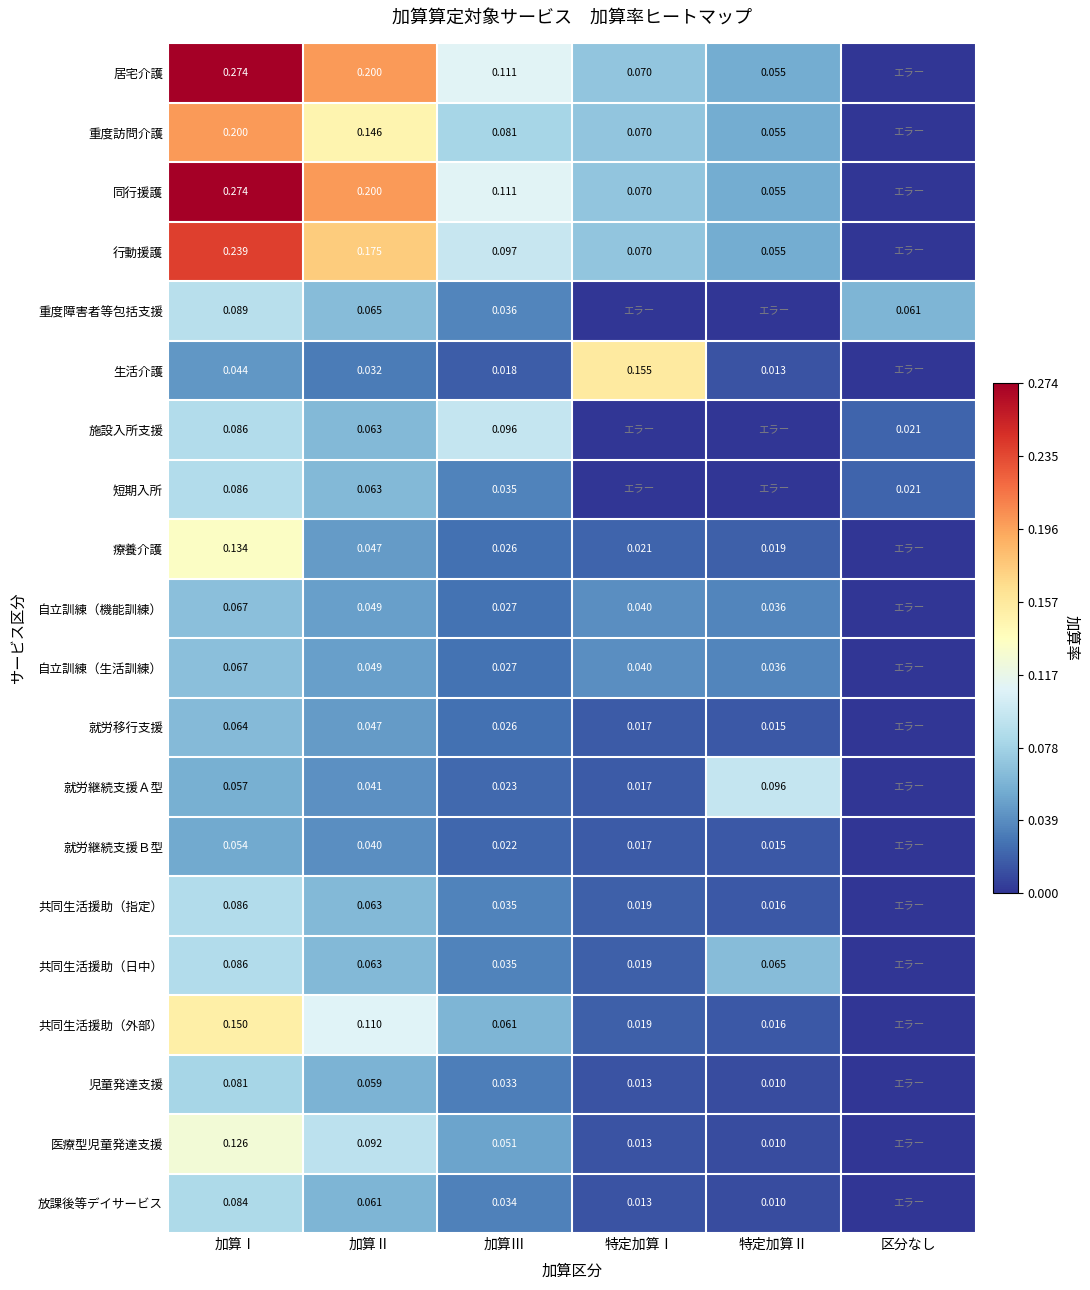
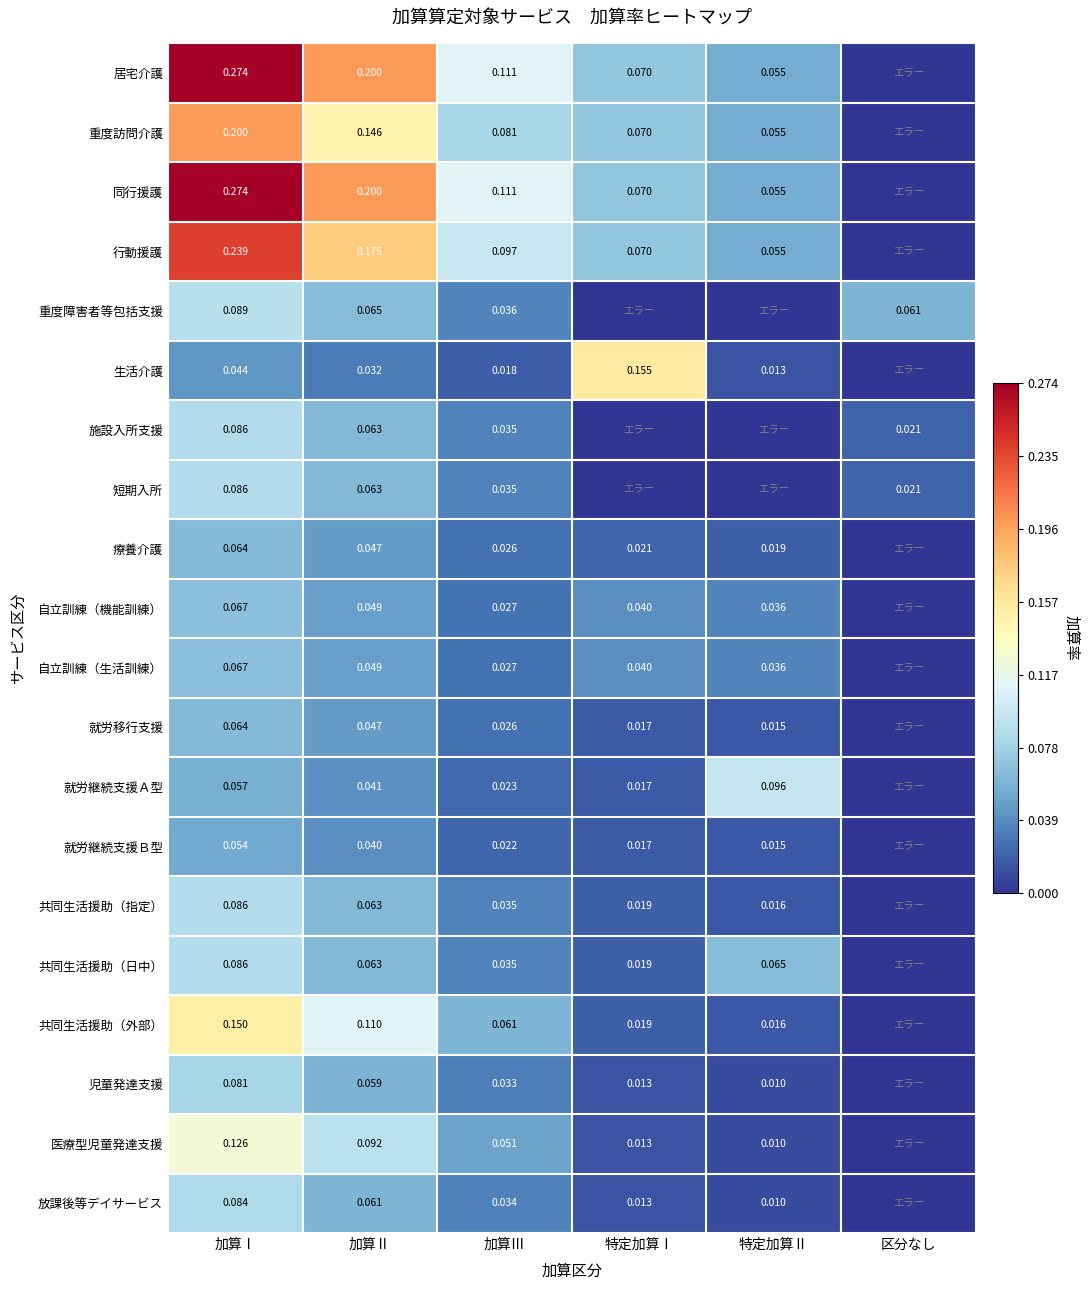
施設入所支援, 加算Ⅲ: 0.096 -> 0.035
療養介護, 加算Ⅰ: 0.134 -> 0.064
